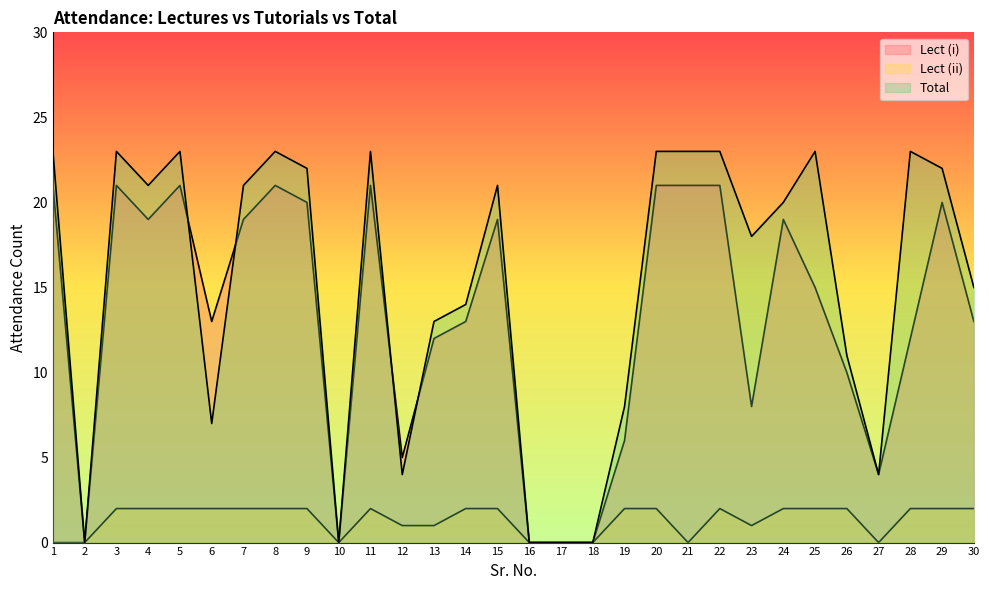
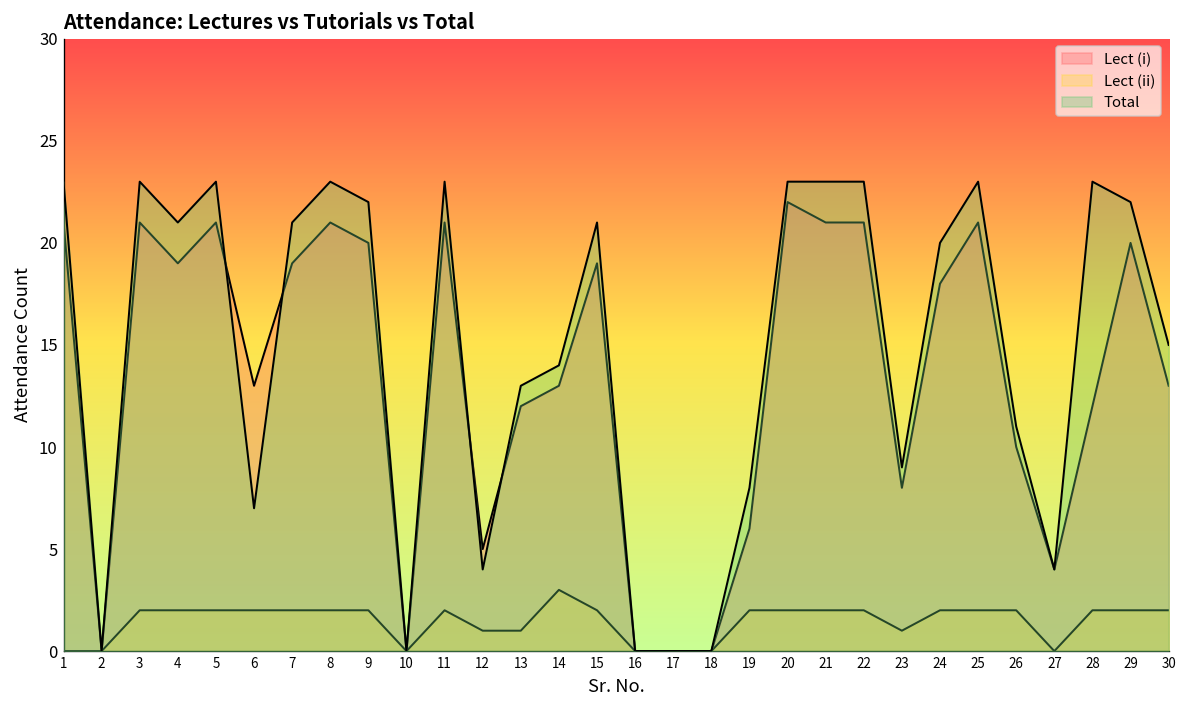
Lect (ii), 14: 2 -> 3
Lect (i), 20: 21 -> 22
Lect (ii), 21: 0 -> 2
Total, 23: 18 -> 9
Lect (i), 24: 19 -> 18
Lect (i), 25: 15 -> 21
